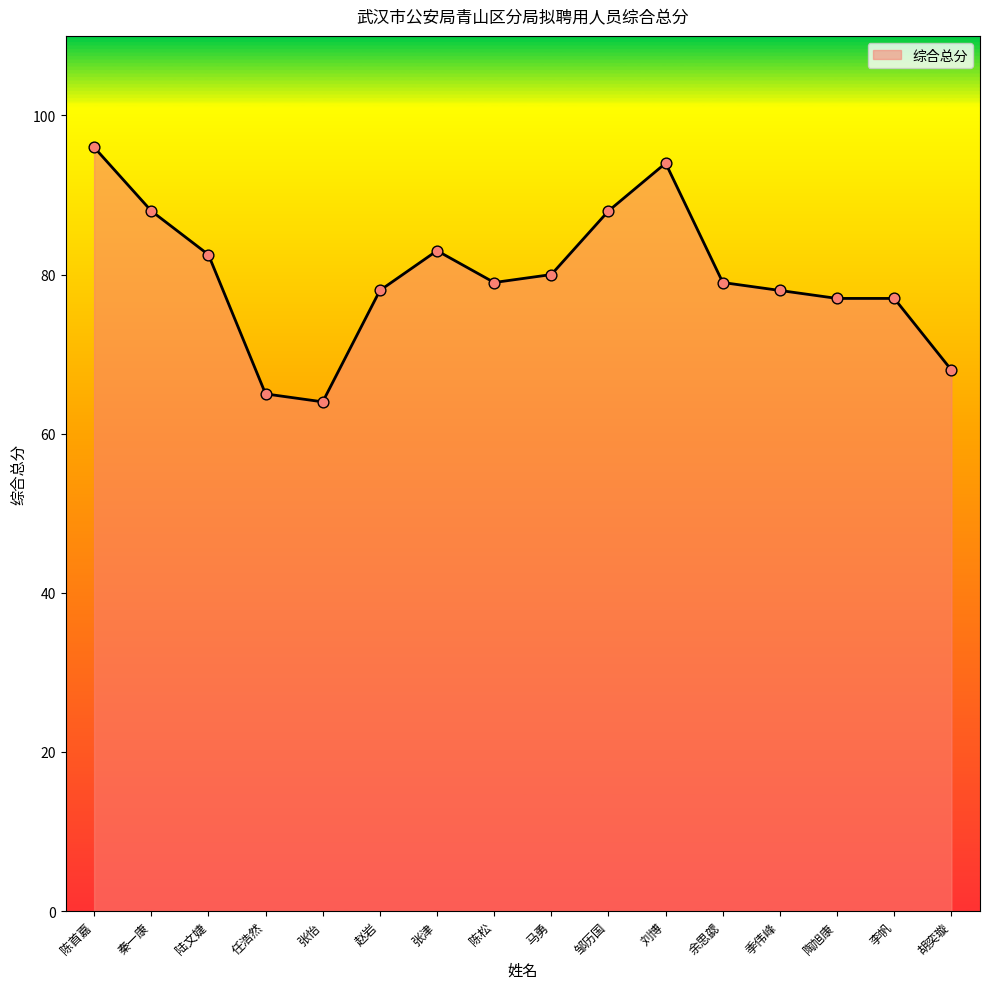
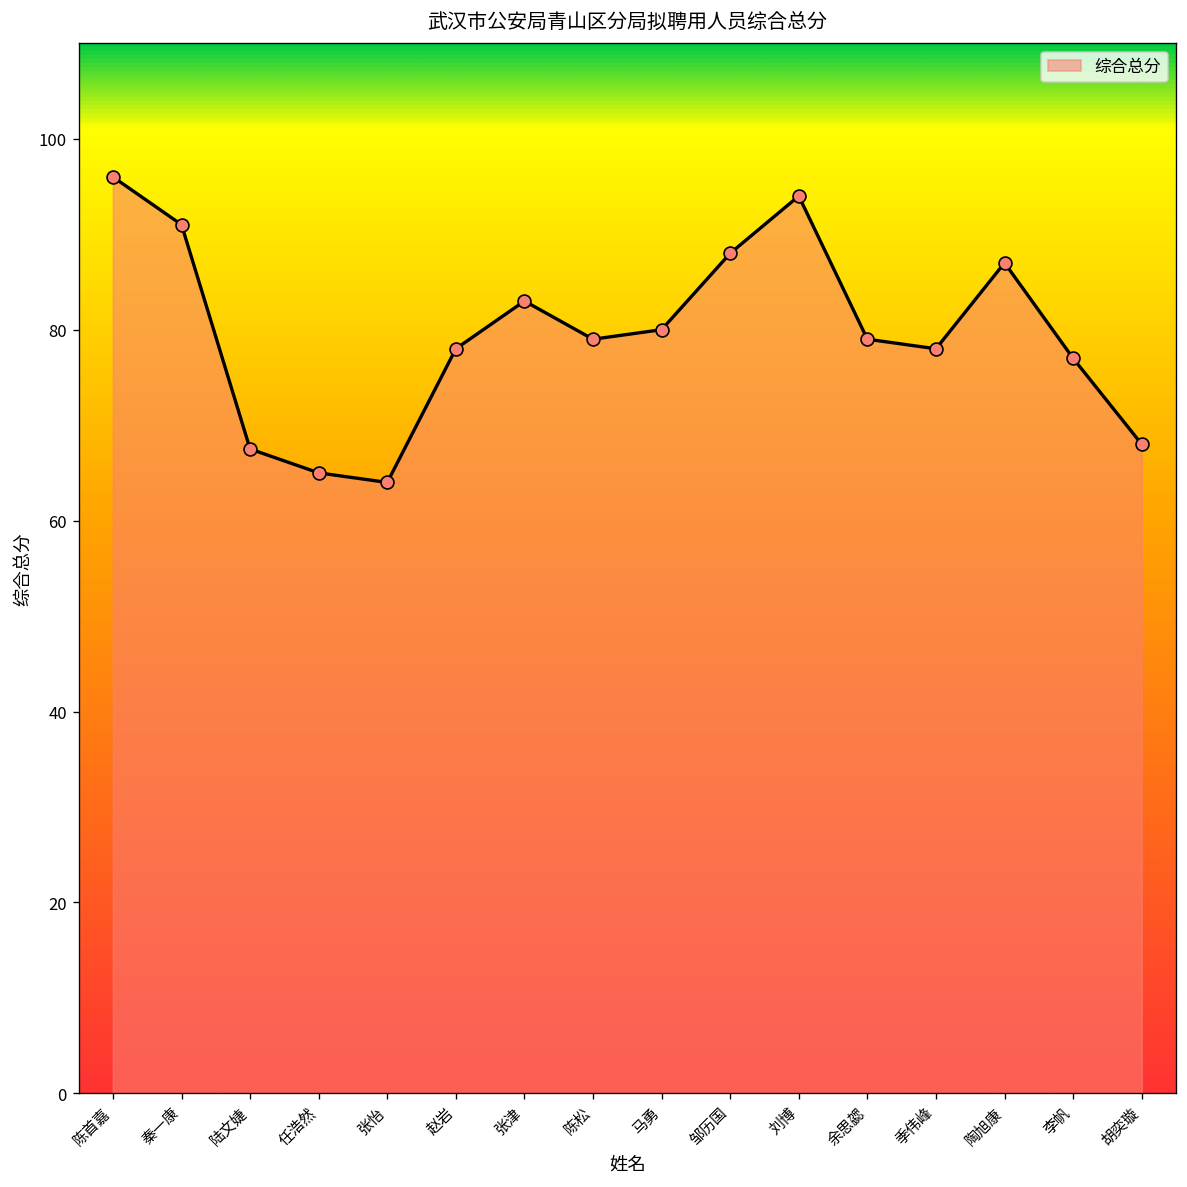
秦一康: 88 -> 91
陆文婕: 83 -> 68
陶旭康: 77 -> 87
